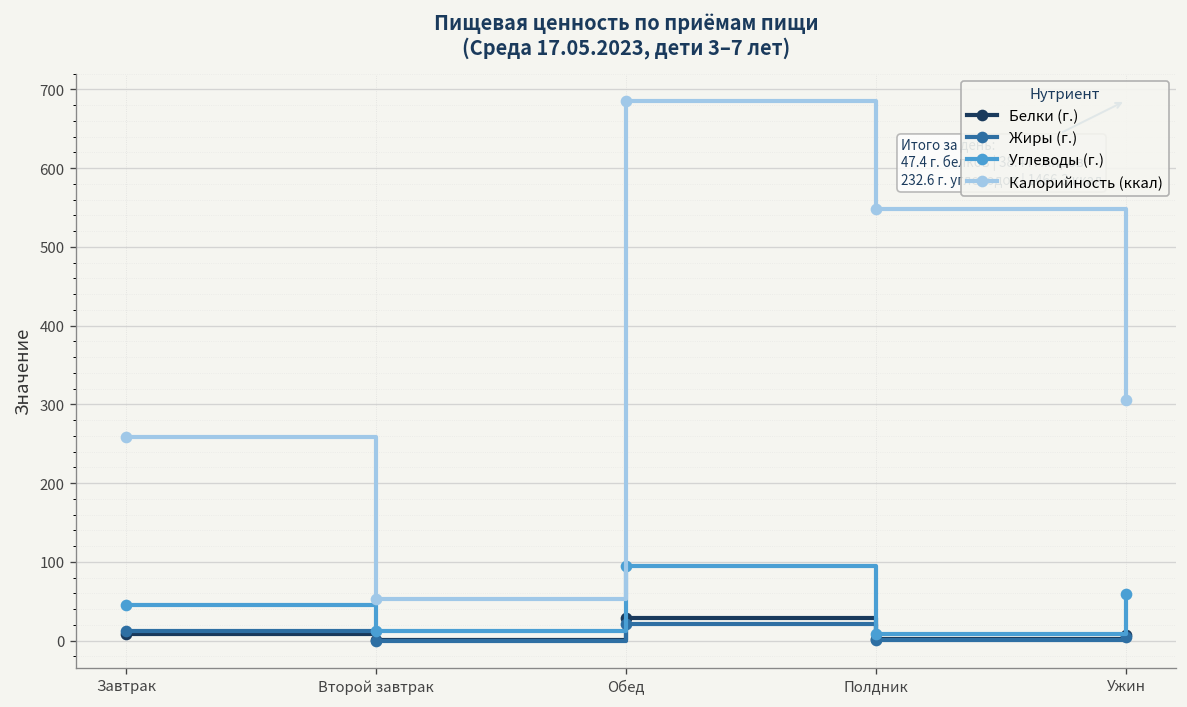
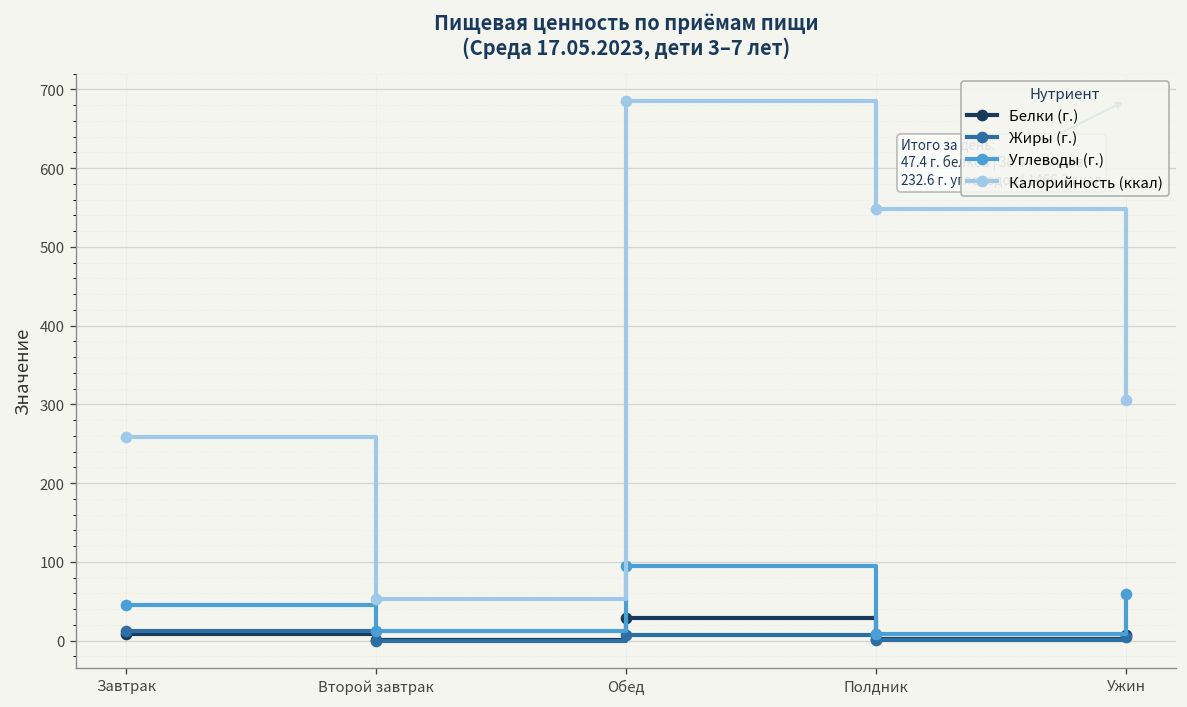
Жиры (г.), Обед: 20 -> 10
